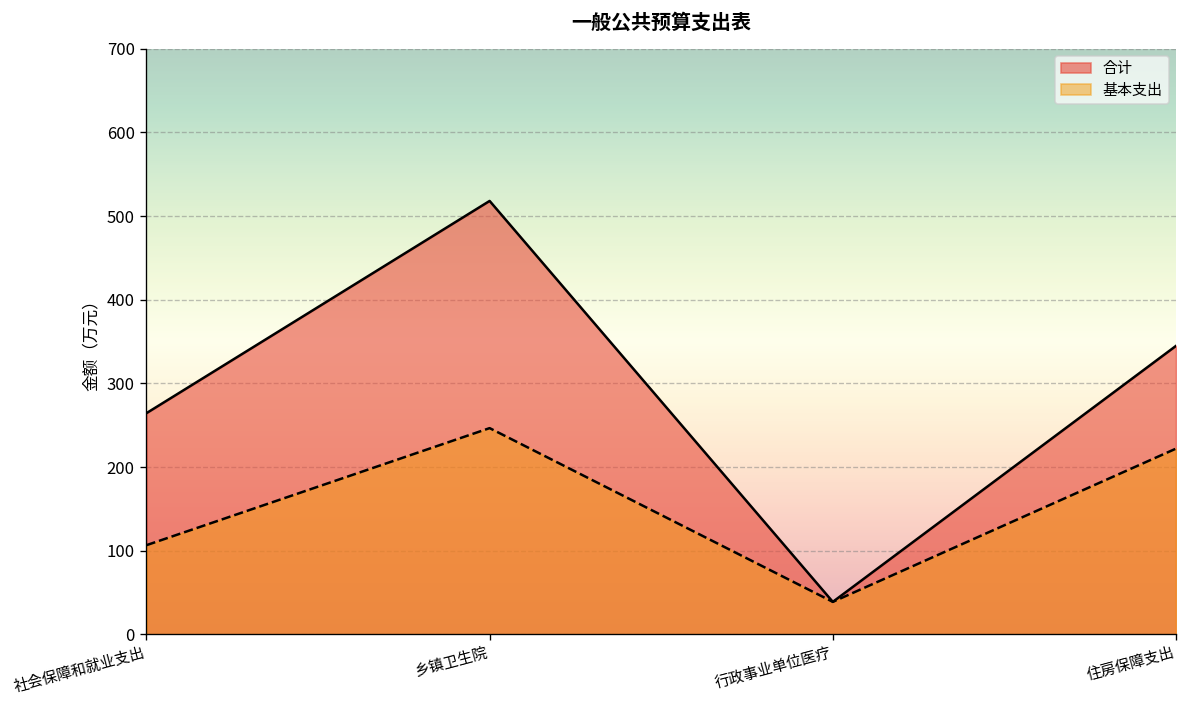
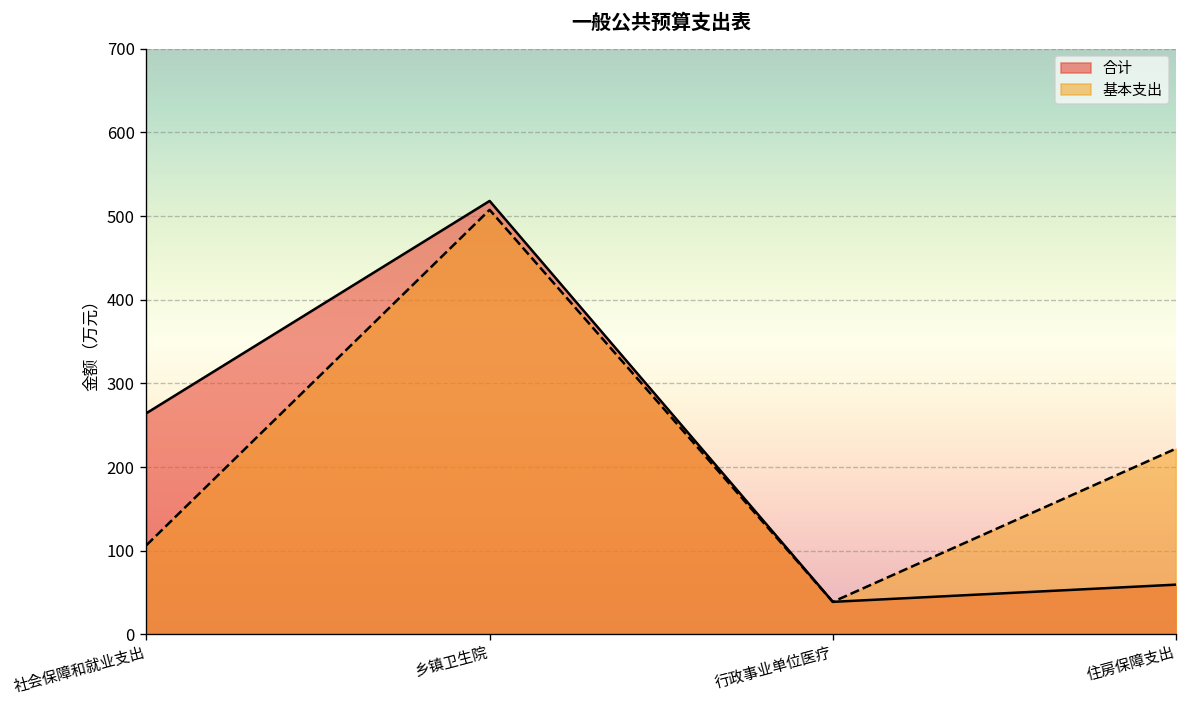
基本支出, 乡镇卫生院: 250 -> 510
合计, 住房保障支出: 340 -> 60
